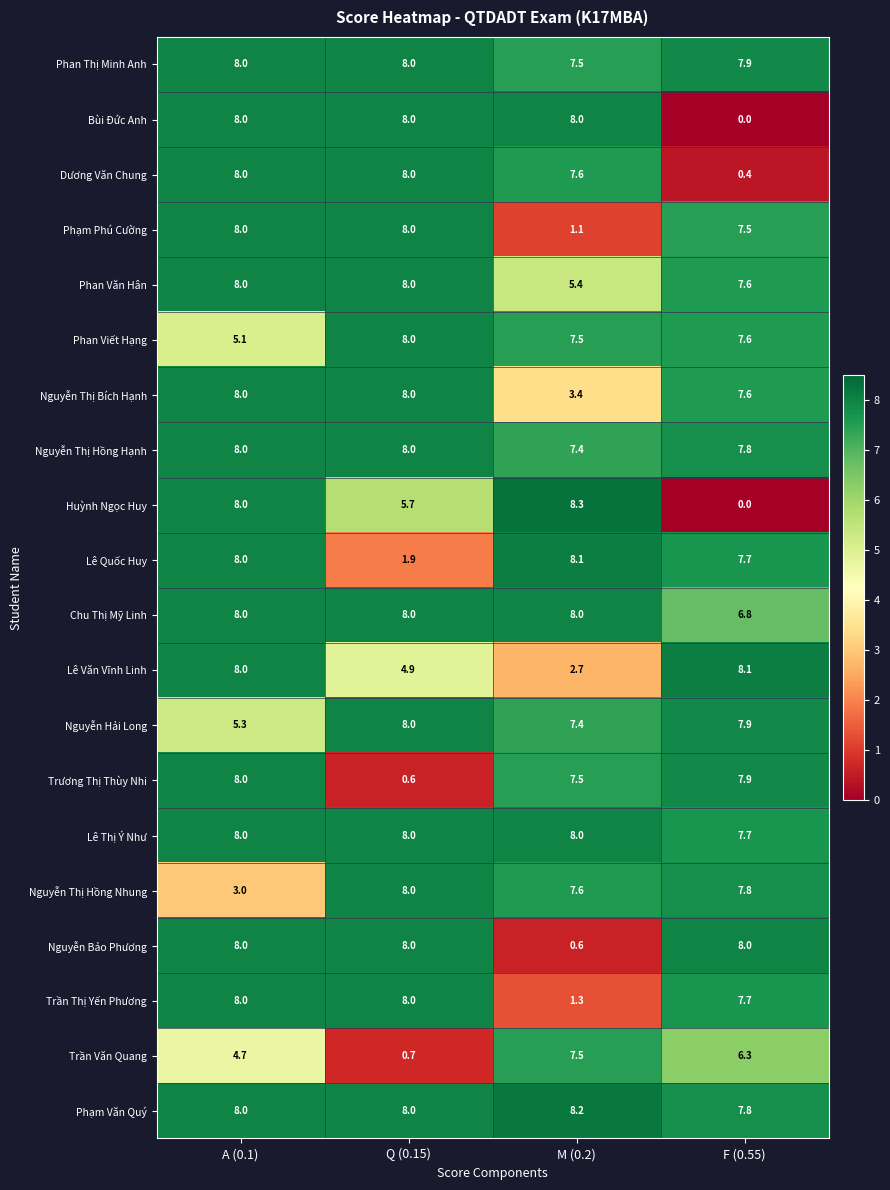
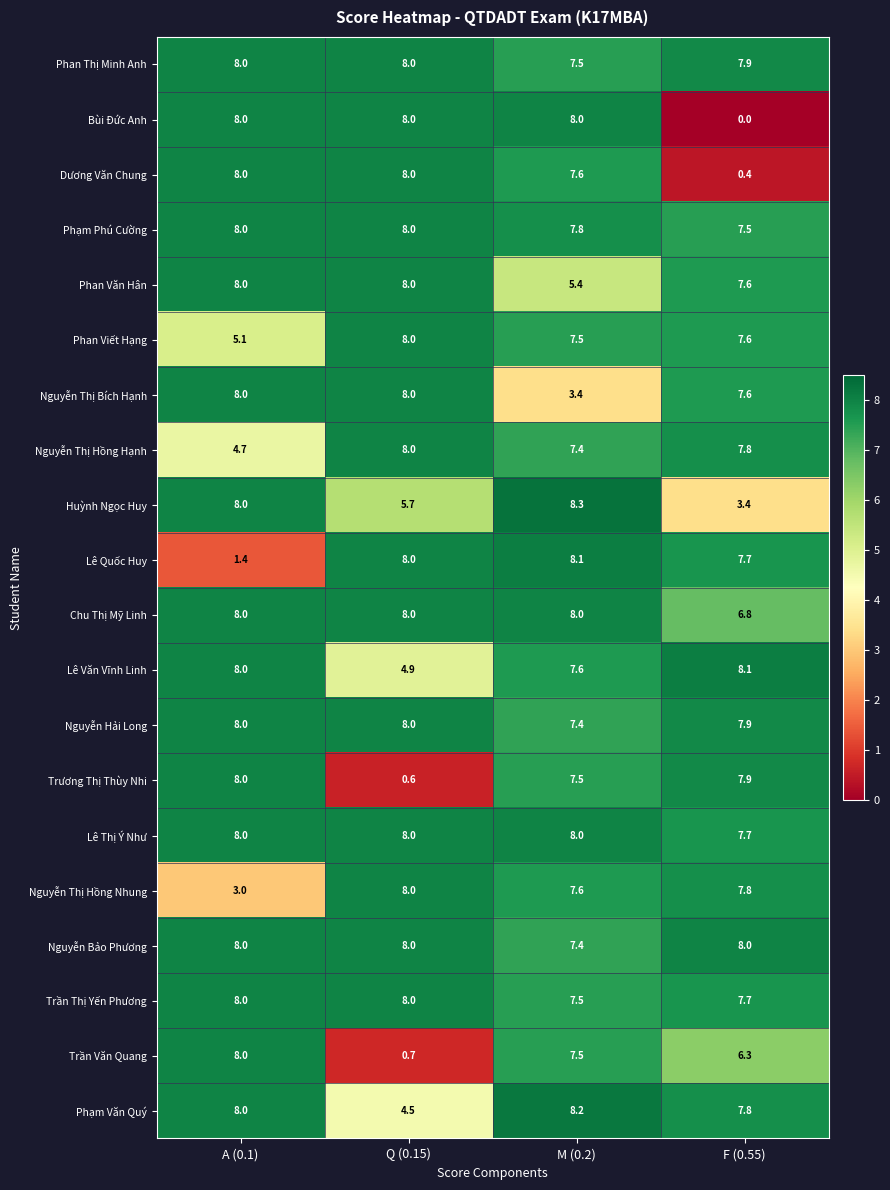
Phạm Phú Cường, M (0.2): 1.1 -> 7.8
Nguyễn Thị Hồng Hạnh, A (0.1): 8.0 -> 4.7
Huỳnh Ngọc Huy, F (0.55): 0.0 -> 3.4
Lê Quốc Huy, A (0.1): 8.0 -> 1.4
Lê Quốc Huy, Q (0.15): 1.9 -> 8.0
Lê Văn Vĩnh Linh, M (0.2): 2.7 -> 7.6
Nguyễn Hải Long, A (0.1): 5.3 -> 8.0
Nguyễn Bảo Phương, M (0.2): 0.6 -> 7.4
Trần Thị Yến Phương, M (0.2): 1.3 -> 7.5
Trần Văn Quang, A (0.1): 4.7 -> 8.0
Phạm Văn Quý, Q (0.15): 8.0 -> 4.5
